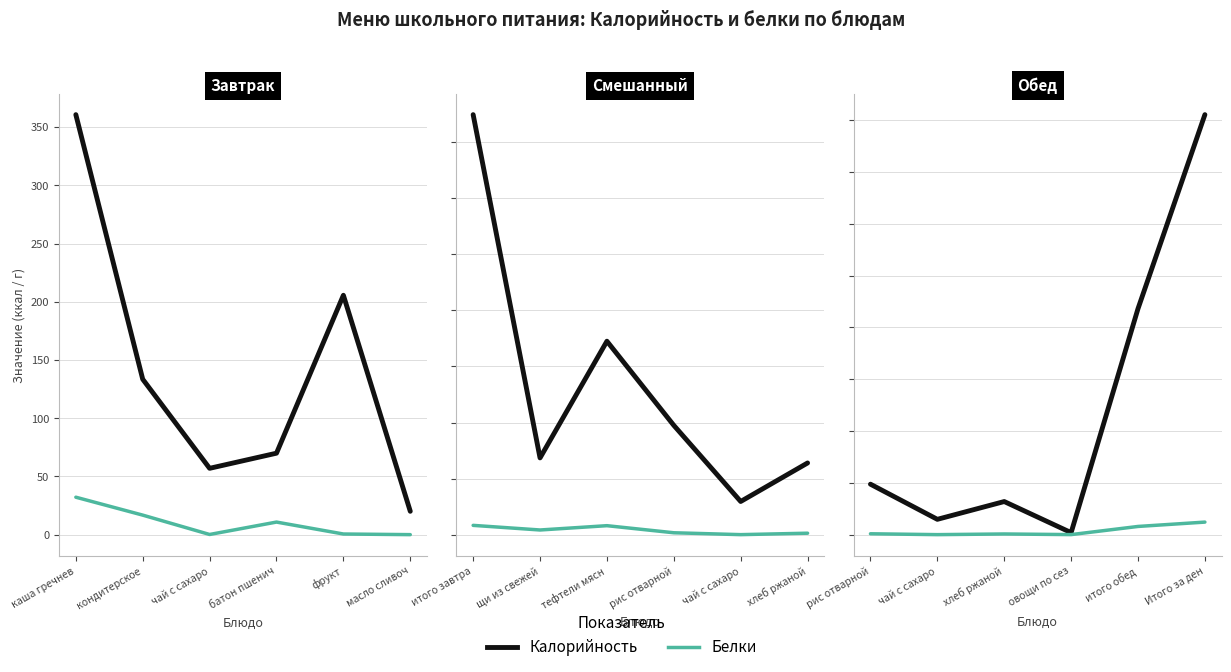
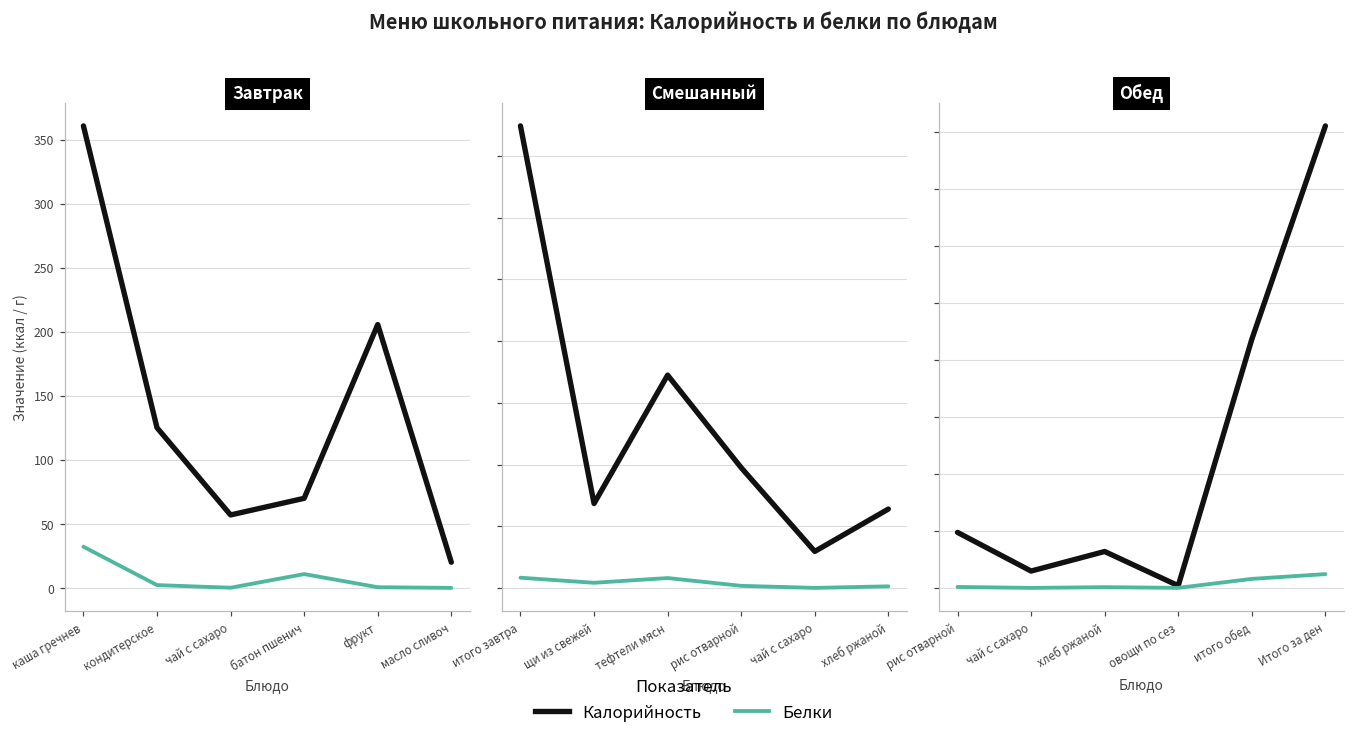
Завтрак, Калорийность, кондитерское: 134 -> 125
Завтрак, Белки, кондитерское: 17 -> 2
